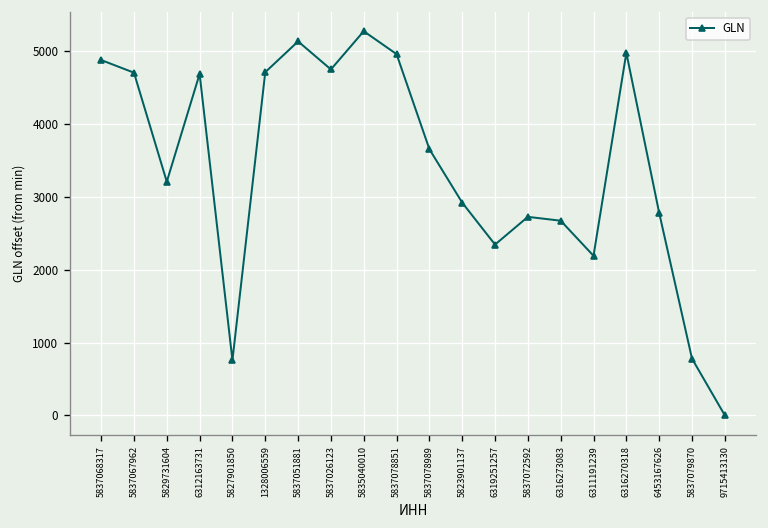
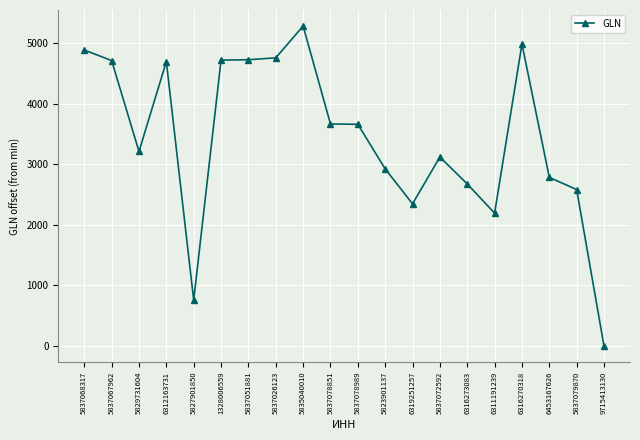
5837051881: 5100 -> 4700
5837078851: 5000 -> 3700
5837072592: 2700 -> 3100
5837079870: 800 -> 2600
